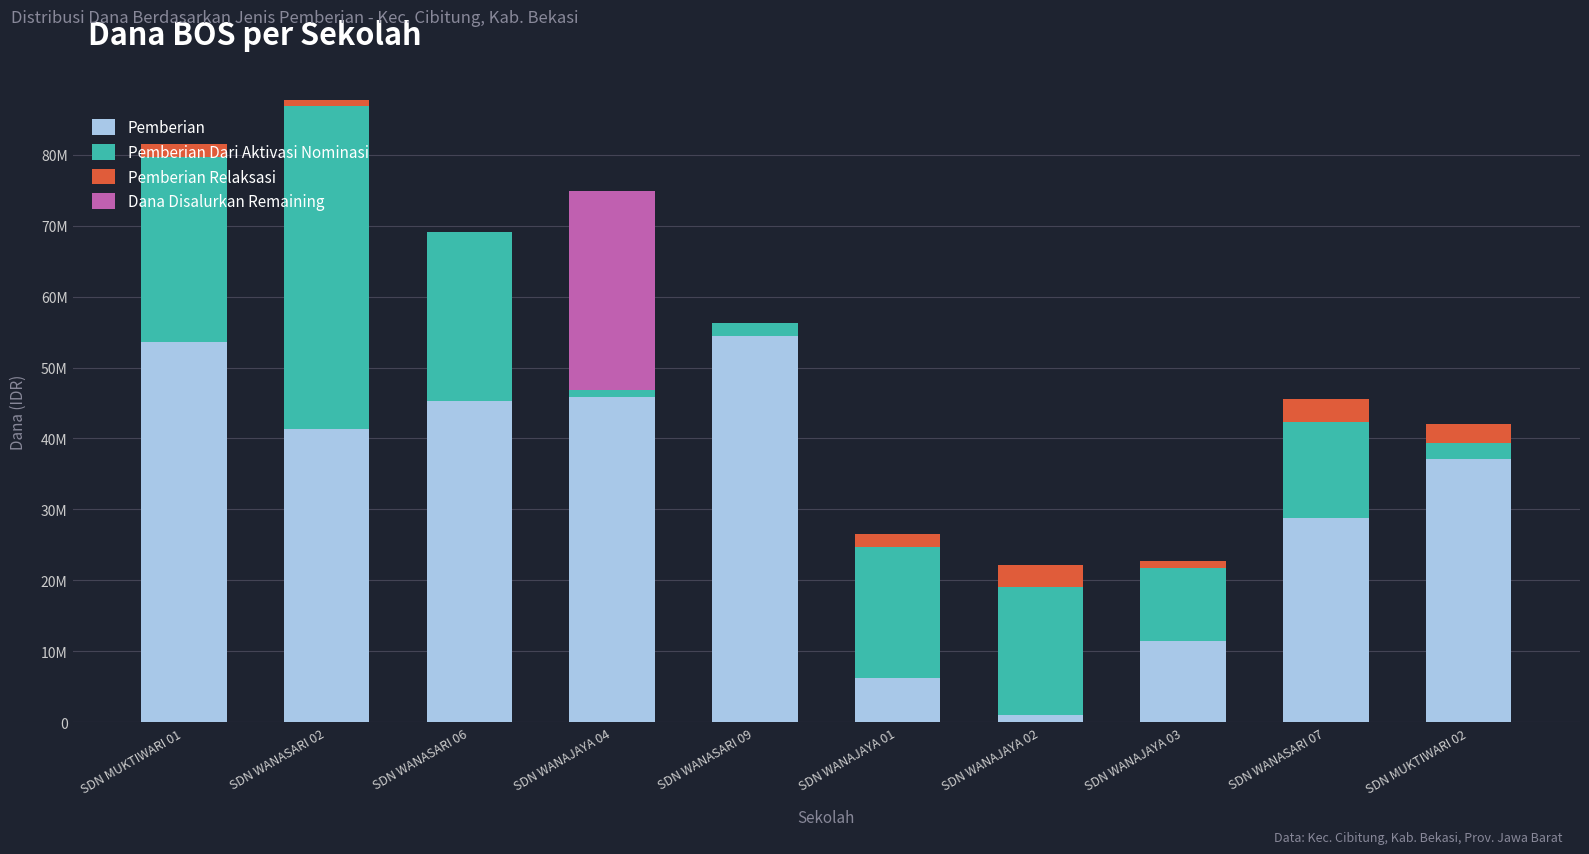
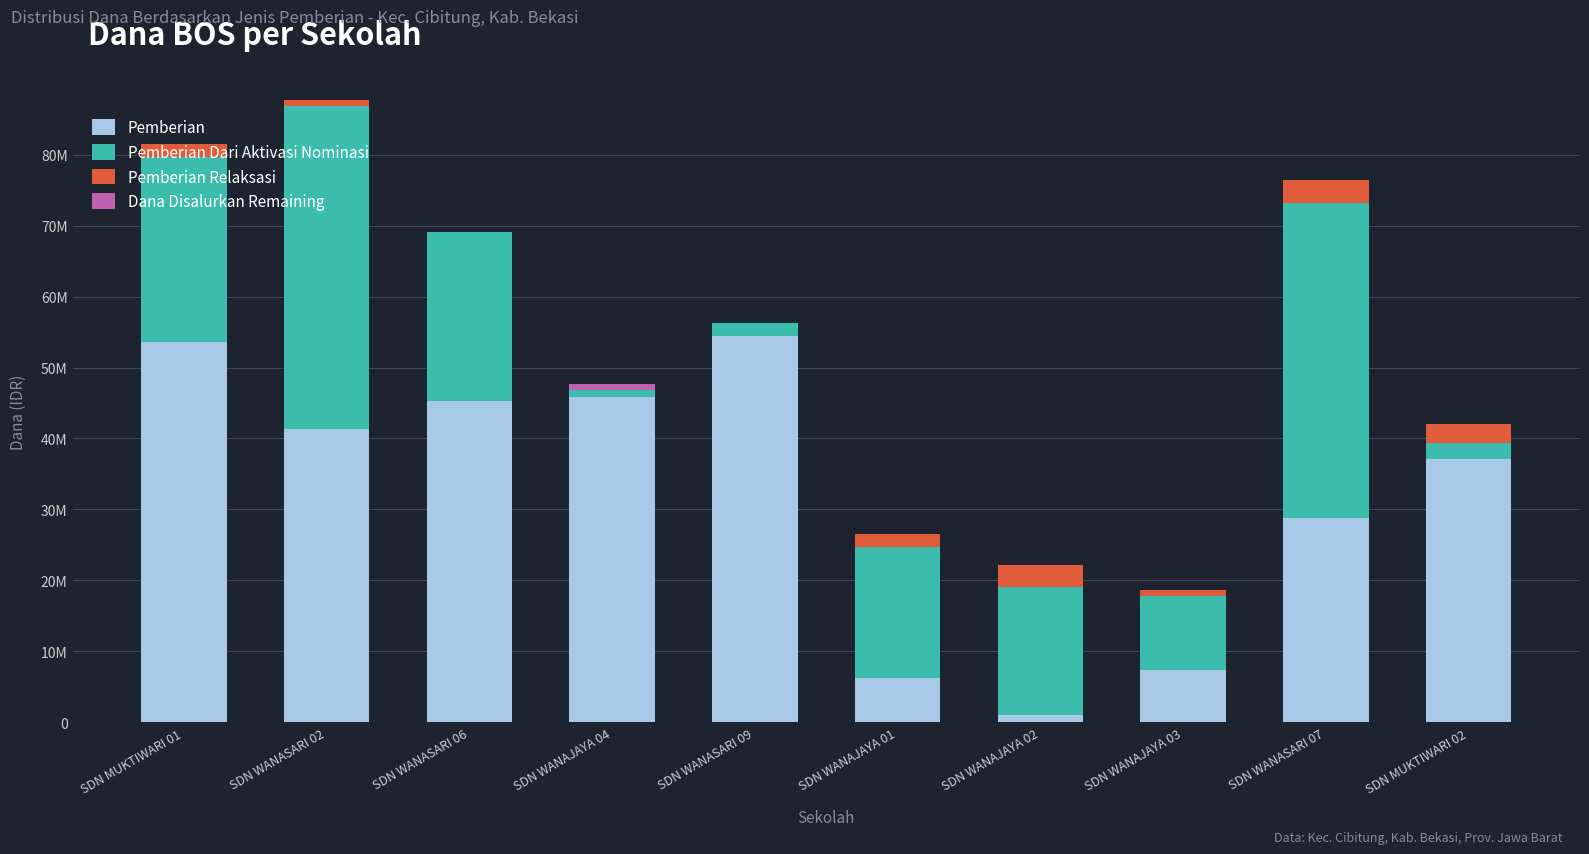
Dana Disalurkan Remaining, SDN WANAJAYA 04: 28000000 -> 1000000
Pemberian, SDN WANAJAYA 03: 11000000 -> 7000000
Pemberian Dari Aktivasi Nominasi, SDN WANASARI 07: 14000000 -> 44000000
